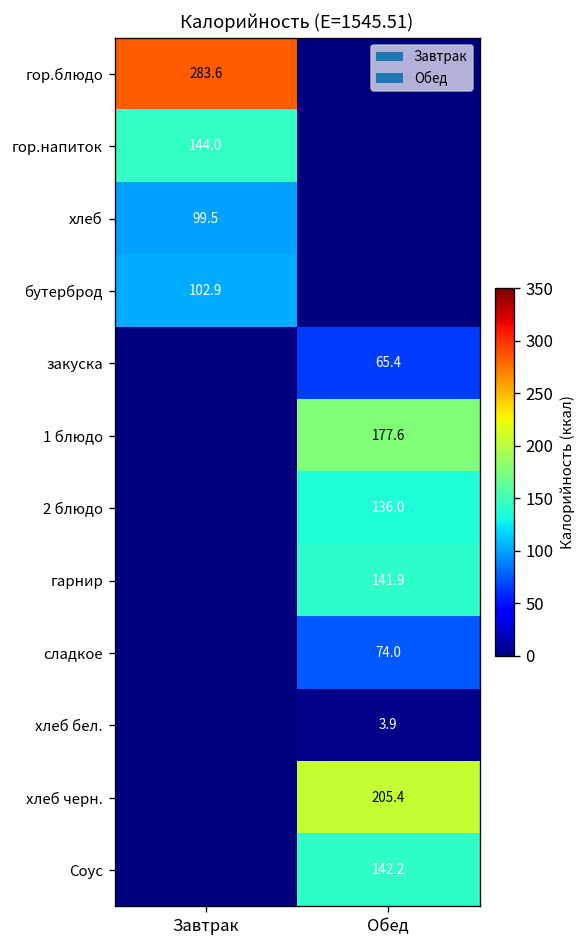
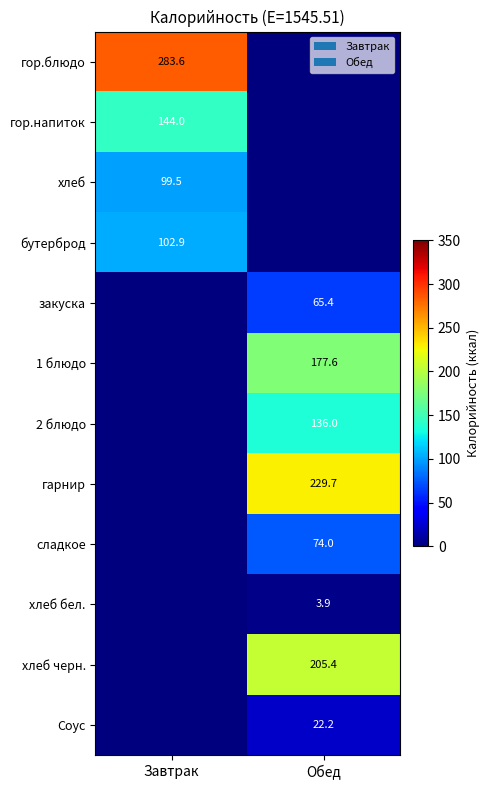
гарнир, Обед: 141.9 -> 229.7
Соус, Обед: 142.2 -> 22.2
